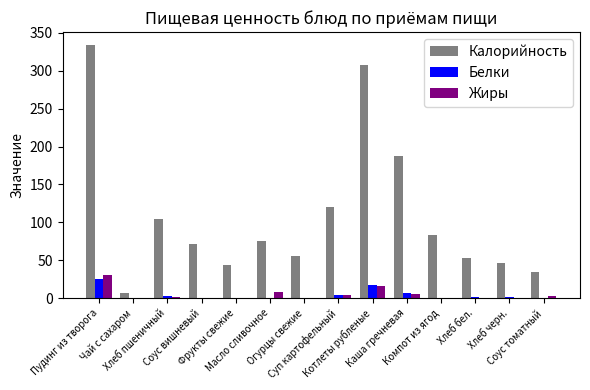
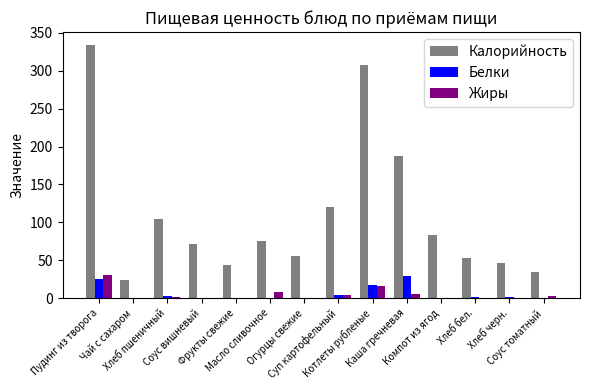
Калорийность, Чай с сахаром: 10 -> 20
Белки, Каша гречневая: 10 -> 30
